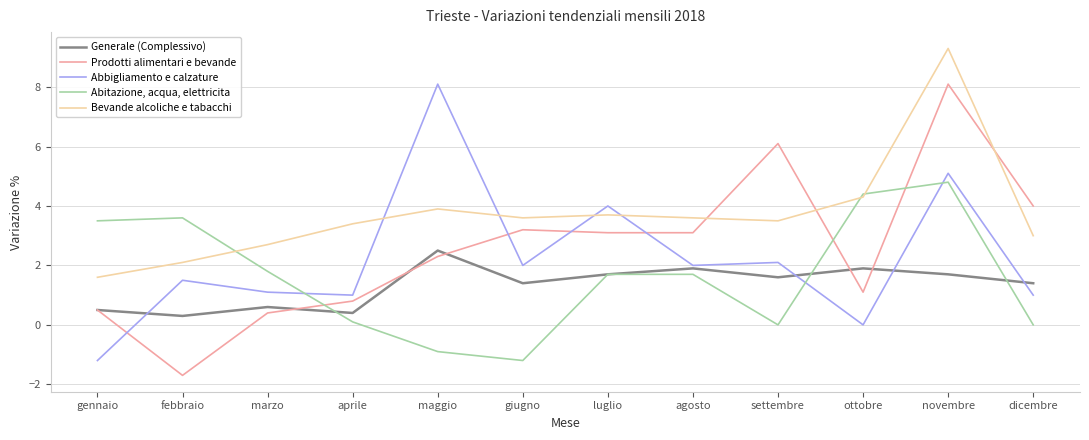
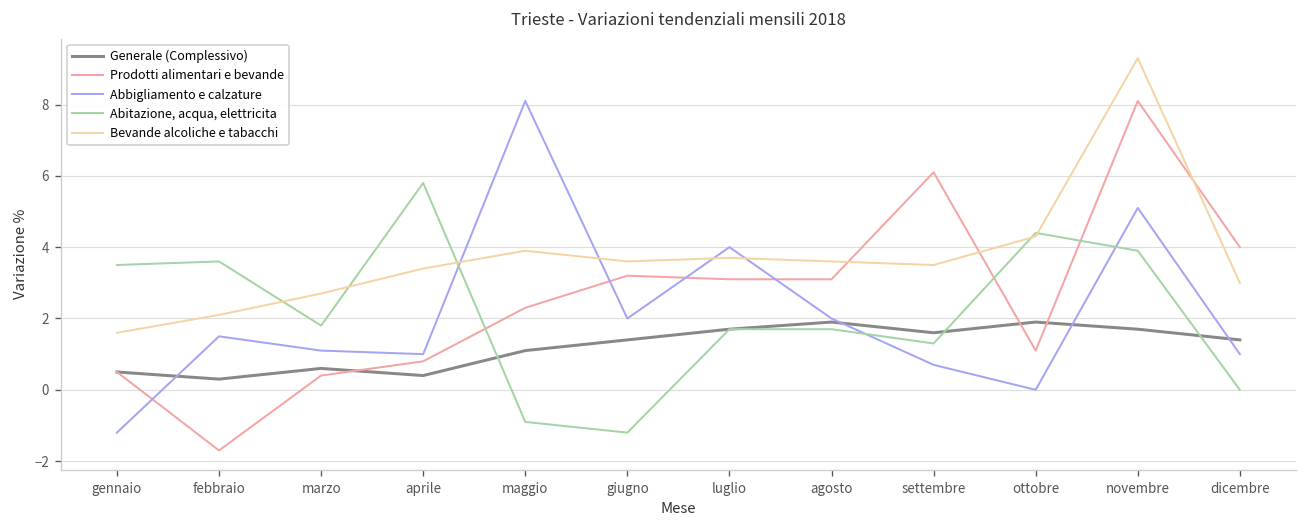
Abitazione, acqua, elettricita, aprile: 0.1 -> 5.8
Generale (Complessivo), maggio: 2.5 -> 1.1
Abbigliamento e calzature, settembre: 2.1 -> 0.7
Abitazione, acqua, elettricita, settembre: 0.0 -> 1.3
Abitazione, acqua, elettricita, novembre: 4.8 -> 3.9
